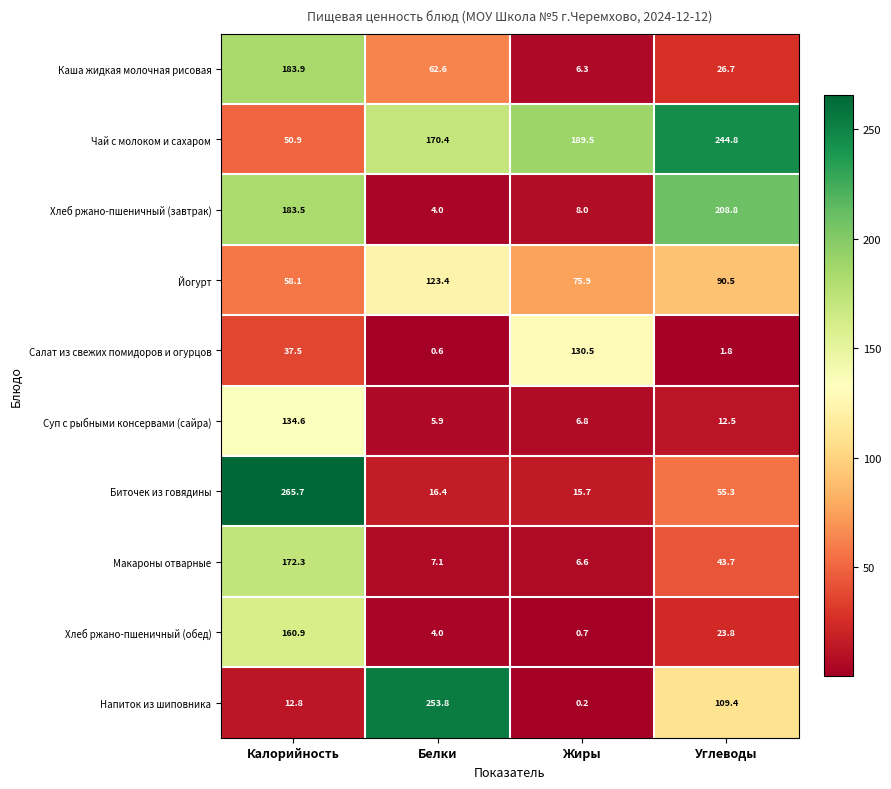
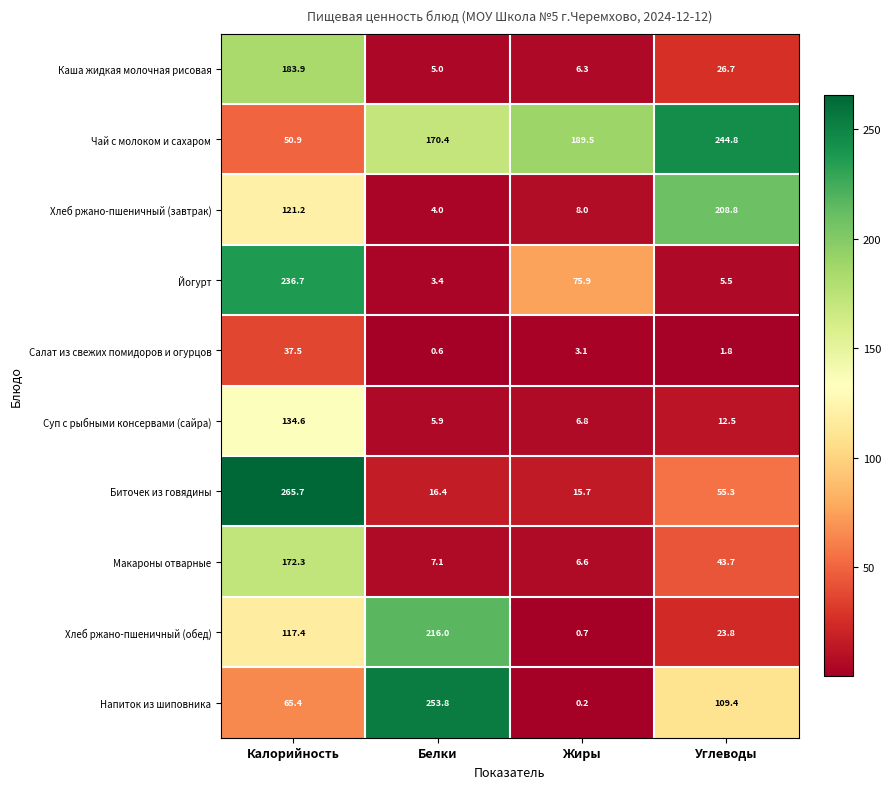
Каша жидкая молочная рисовая, Белки: 62.6 -> 5.0
Хлеб ржано-пшеничный (завтрак), Калорийность: 183.5 -> 121.2
Йогурт, Калорийность: 58.1 -> 236.7
Йогурт, Белки: 123.4 -> 3.4
Йогурт, Углеводы: 90.5 -> 5.5
Салат из свежих помидоров и огурцов, Жиры: 130.5 -> 3.1
Хлеб ржано-пшеничный (обед), Калорийность: 160.9 -> 117.4
Хлеб ржано-пшеничный (обед), Белки: 4.0 -> 216.0
Напиток из шиповника, Калорийность: 12.8 -> 65.4
